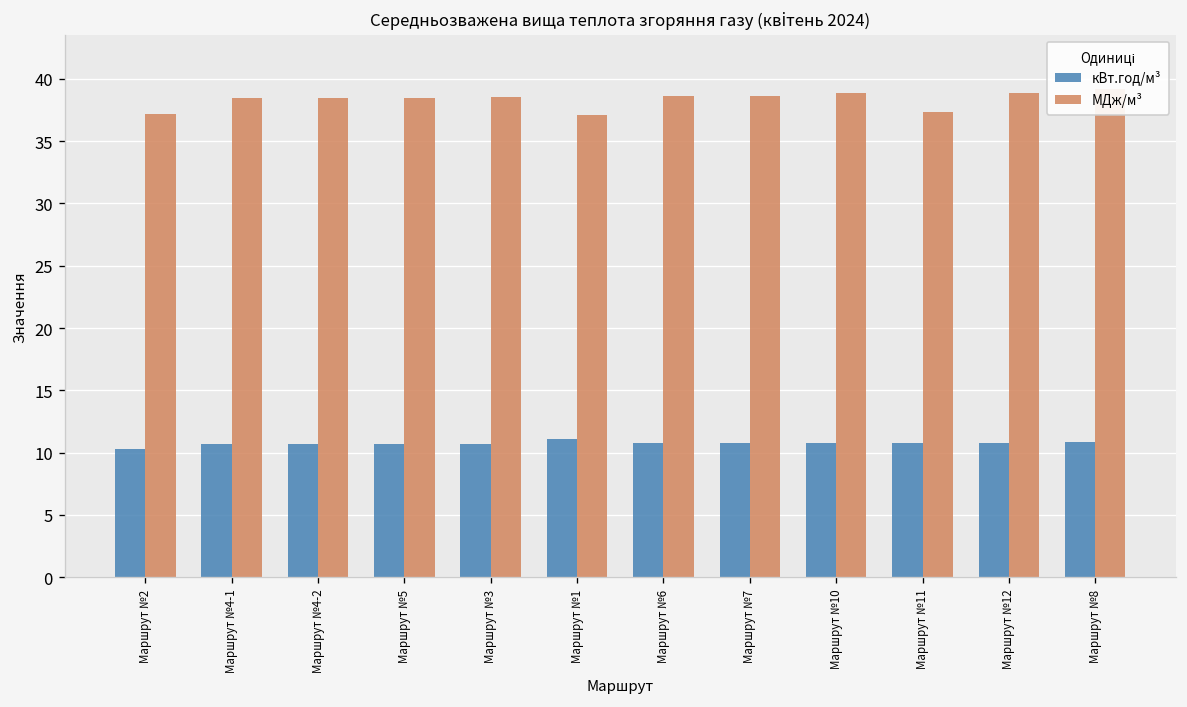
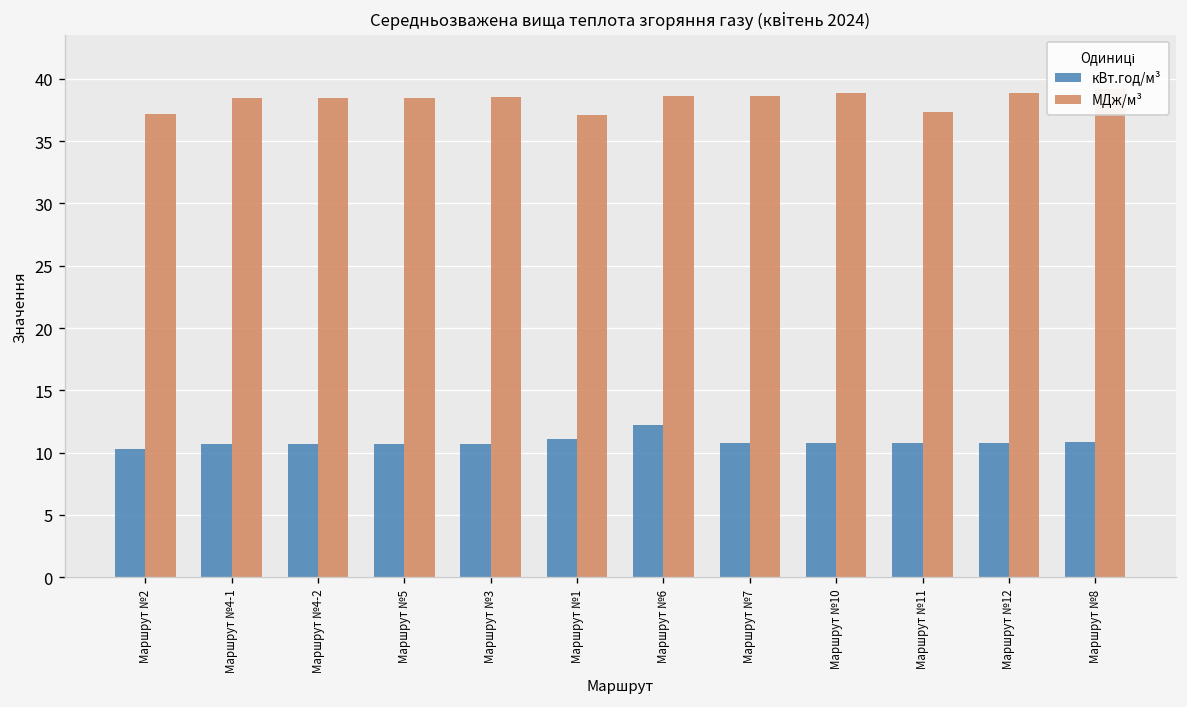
кВт.год/м³, Маршрут №6: 10.7 -> 12.2
